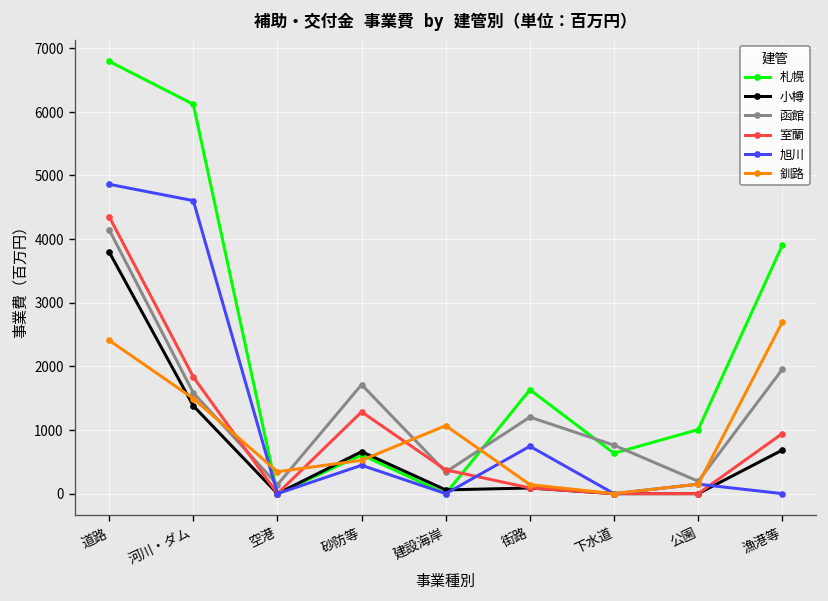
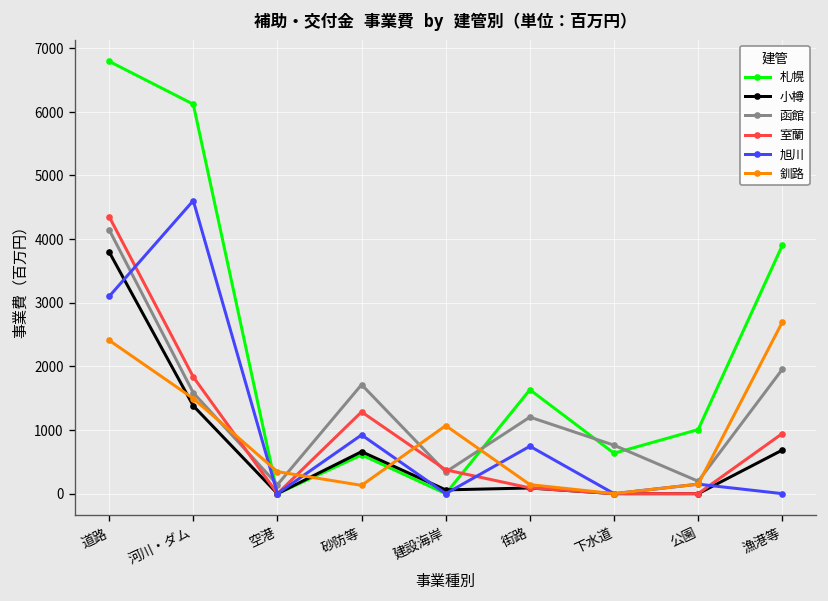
旭川, 道路: 4900 -> 3100
旭川, 砂防等: 400 -> 900
釧路, 砂防等: 500 -> 100
